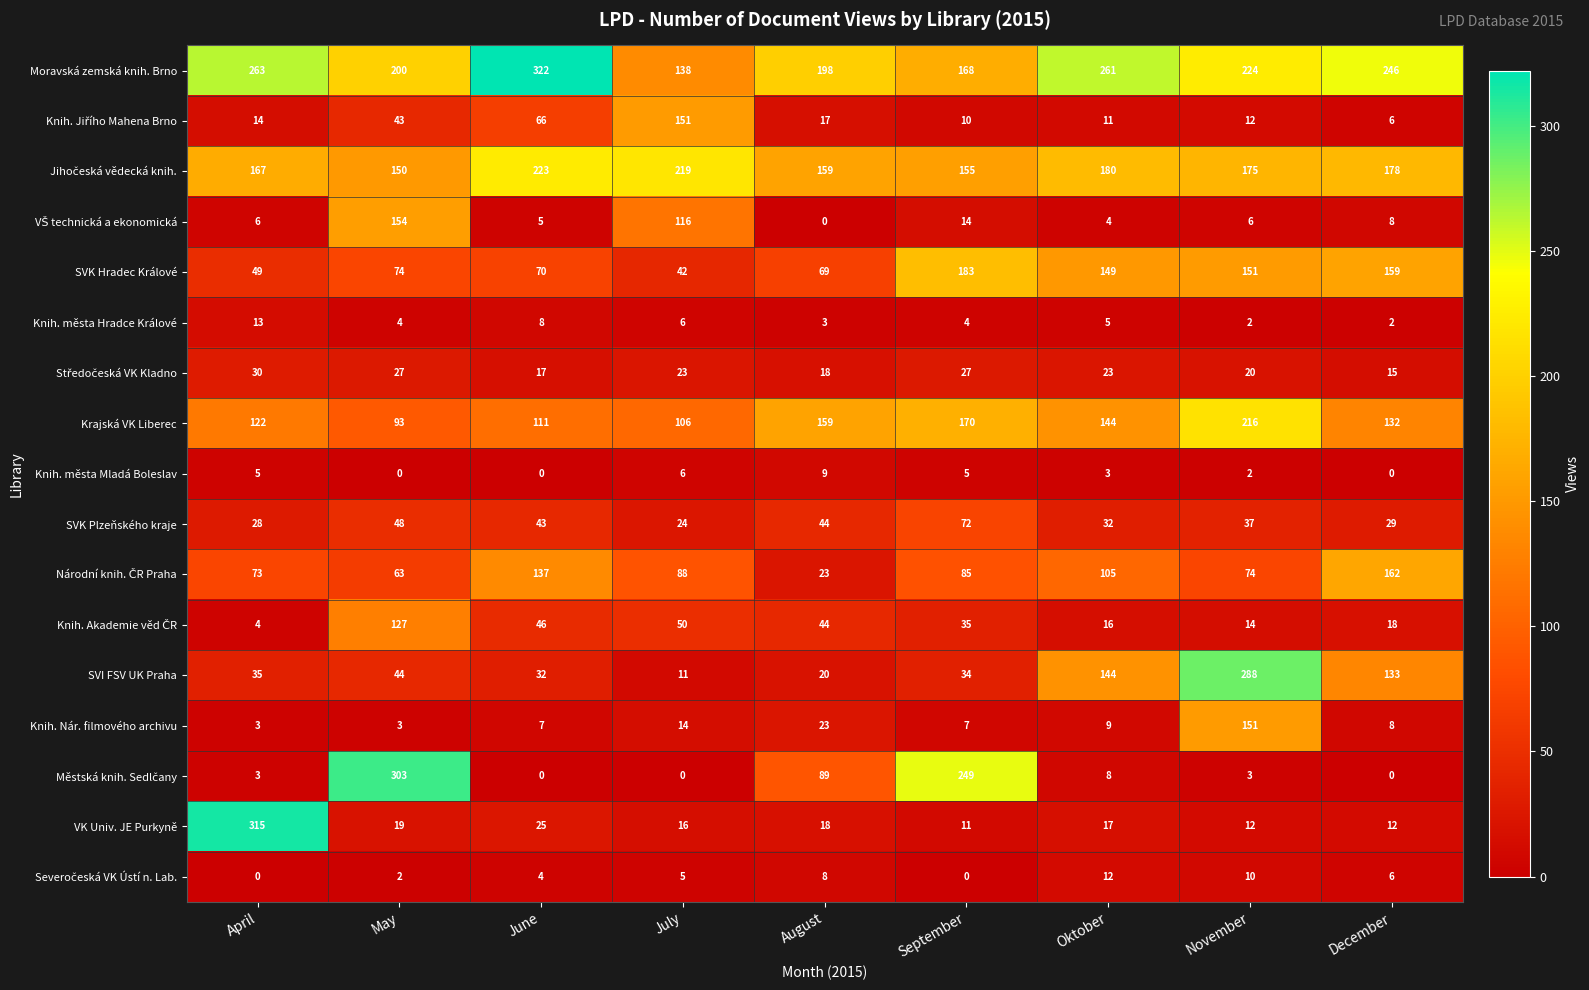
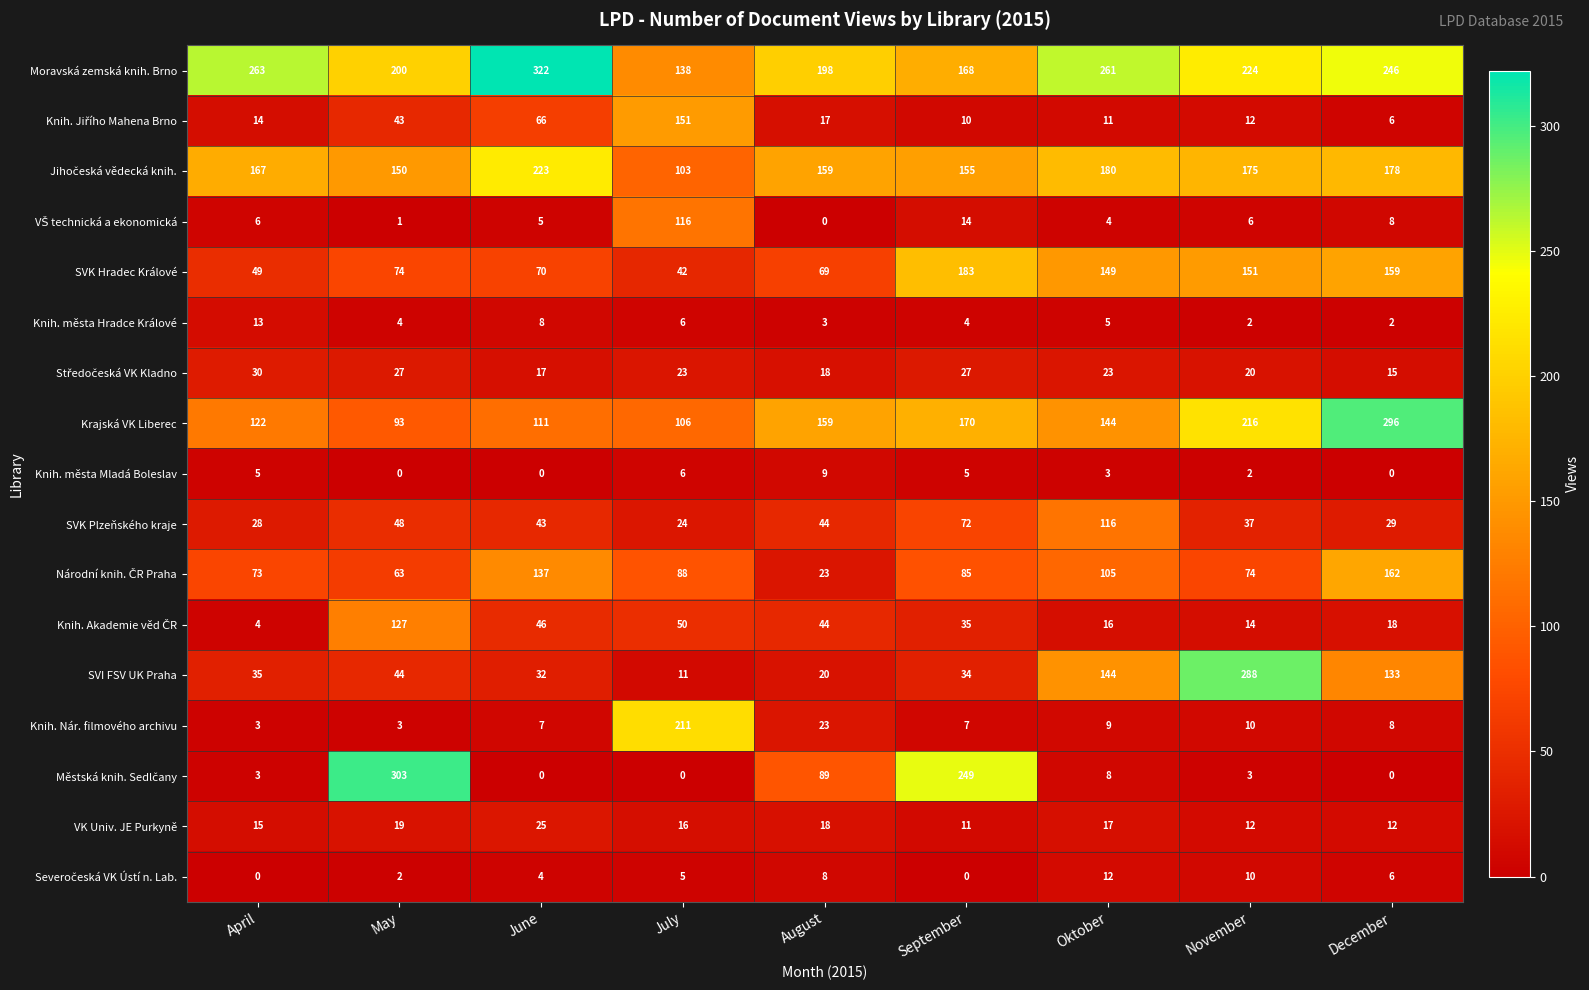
Jihočeská vědecká knih., July: 219 -> 103
VŠ technická a ekonomická, May: 154 -> 1
Krajská VK Liberec, December: 132 -> 296
SVK Plzeňského kraje, Oktober: 32 -> 116
Knih. Nár. filmového archivu, July: 14 -> 211
Knih. Nár. filmového archivu, November: 151 -> 10
VK Univ. JE Purkyně, April: 315 -> 15
